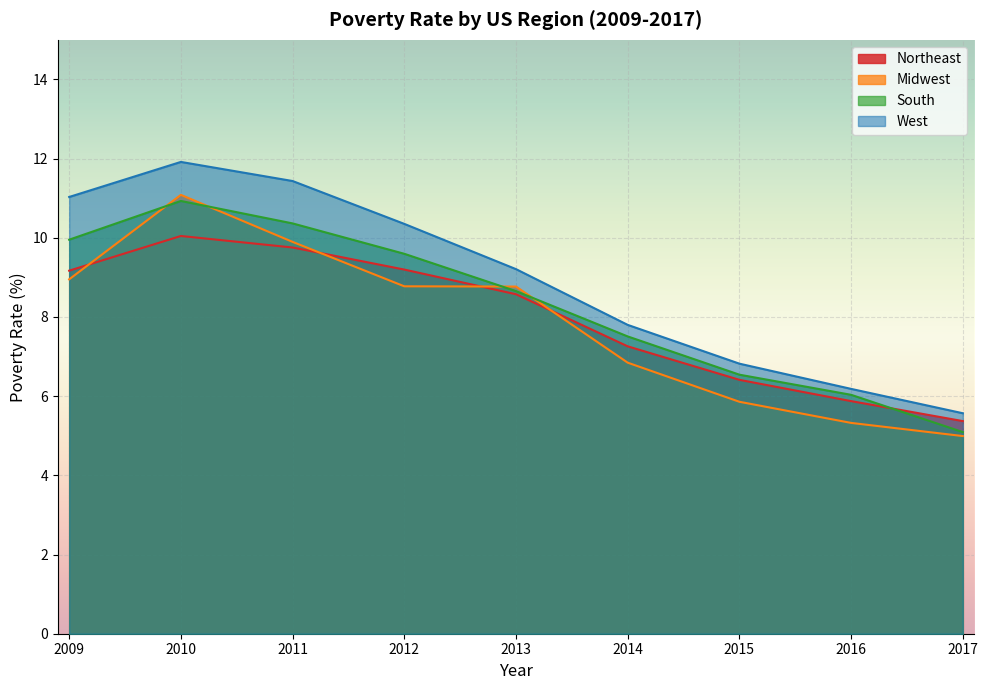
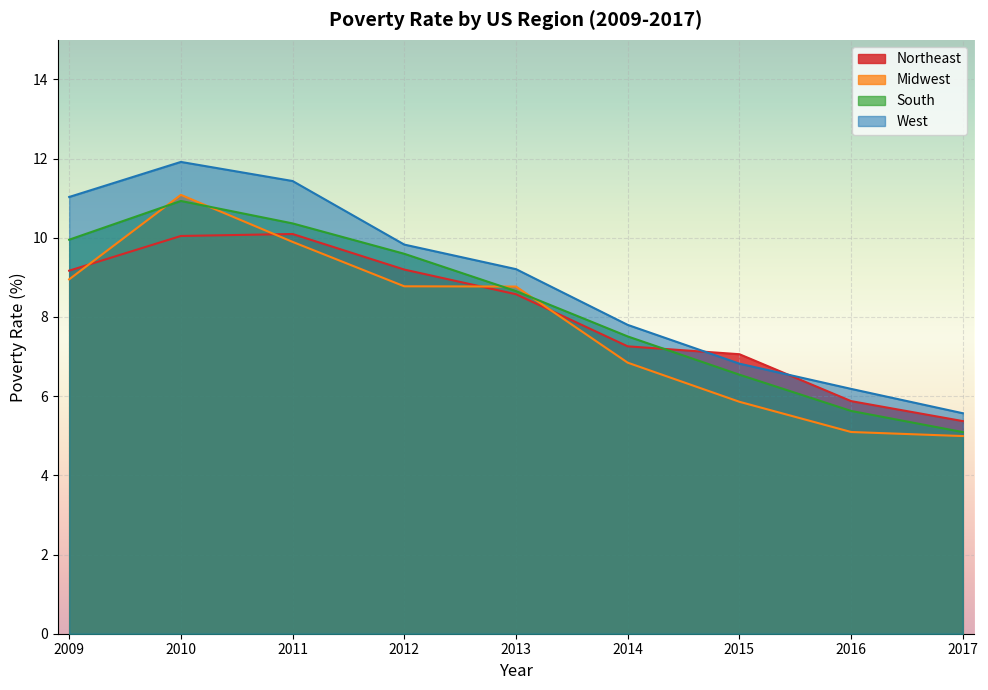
Northeast, 2011: 9.8 -> 10.1
West, 2012: 10.4 -> 9.8
Northeast, 2015: 6.4 -> 7.1
Midwest, 2016: 5.3 -> 5.1
South, 2016: 6.0 -> 5.6
